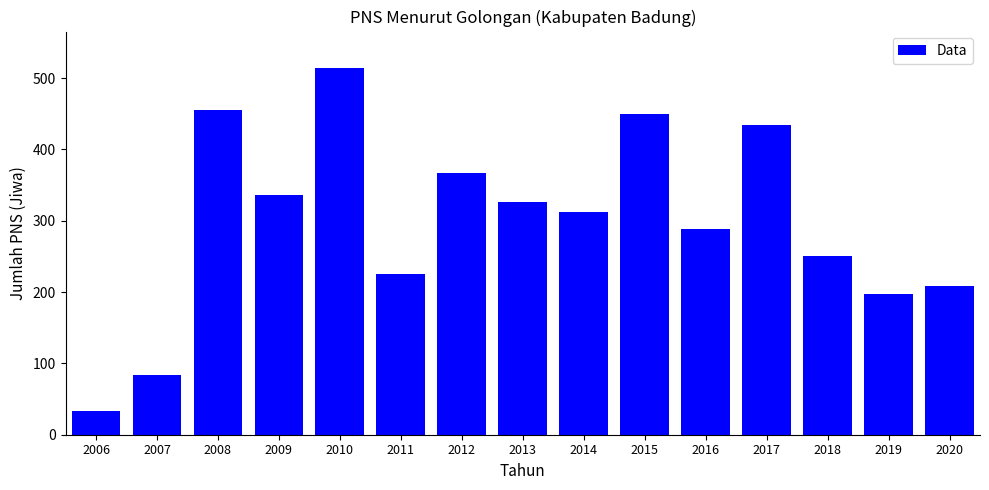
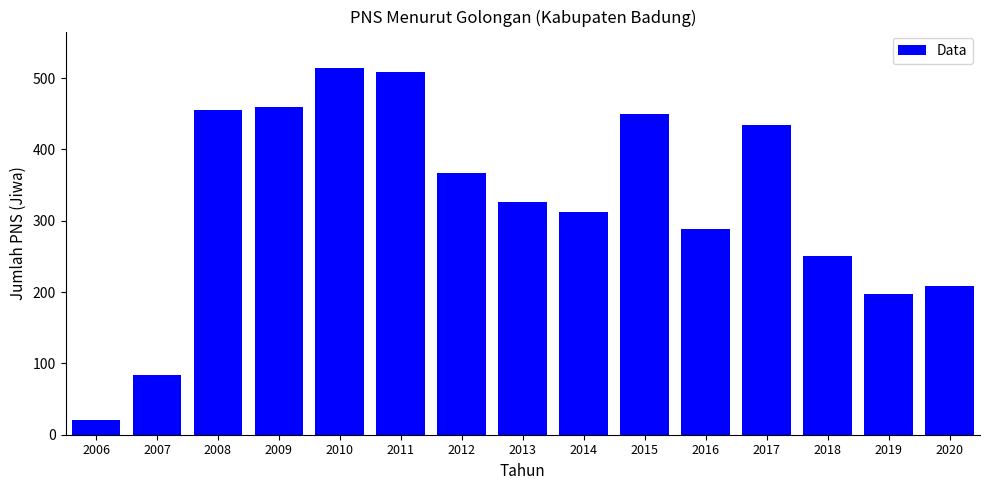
2006: 30 -> 20
2009: 340 -> 460
2011: 230 -> 510
